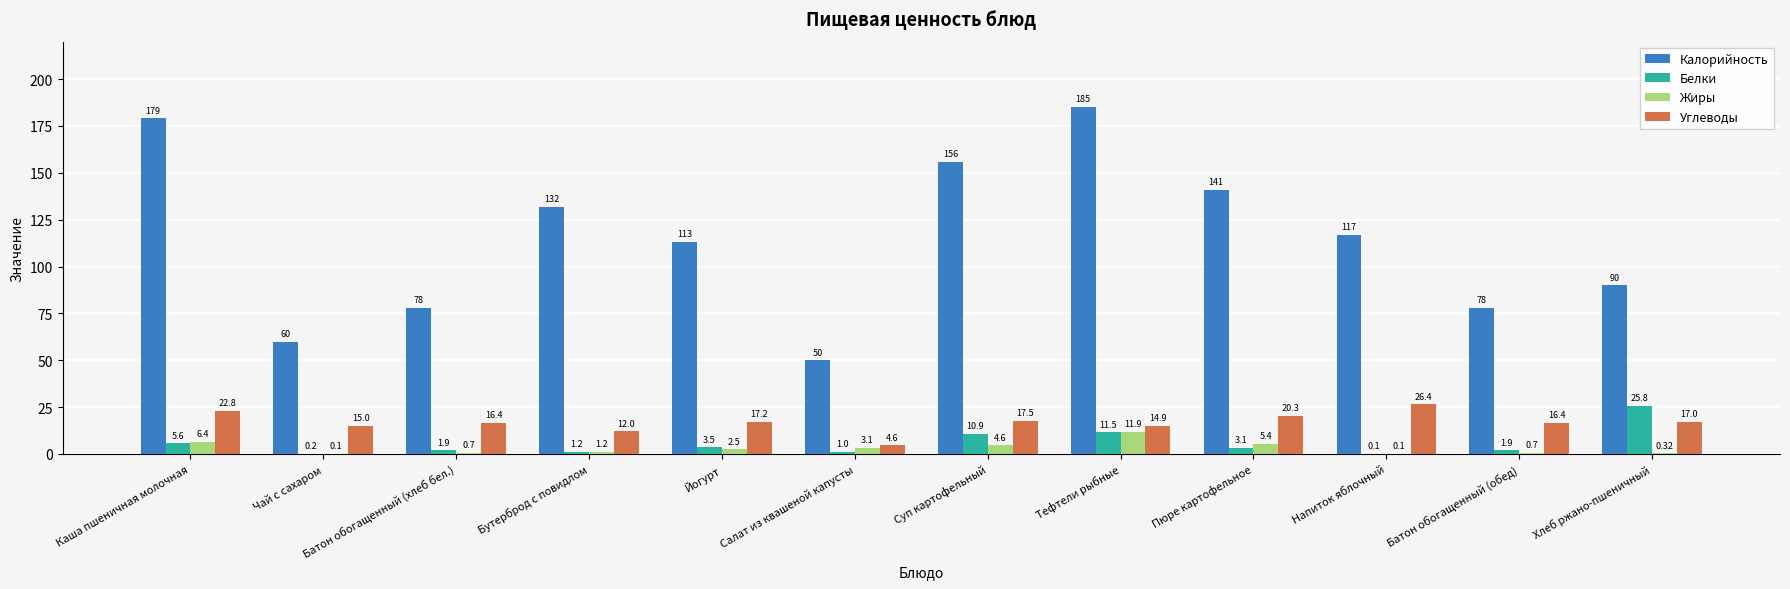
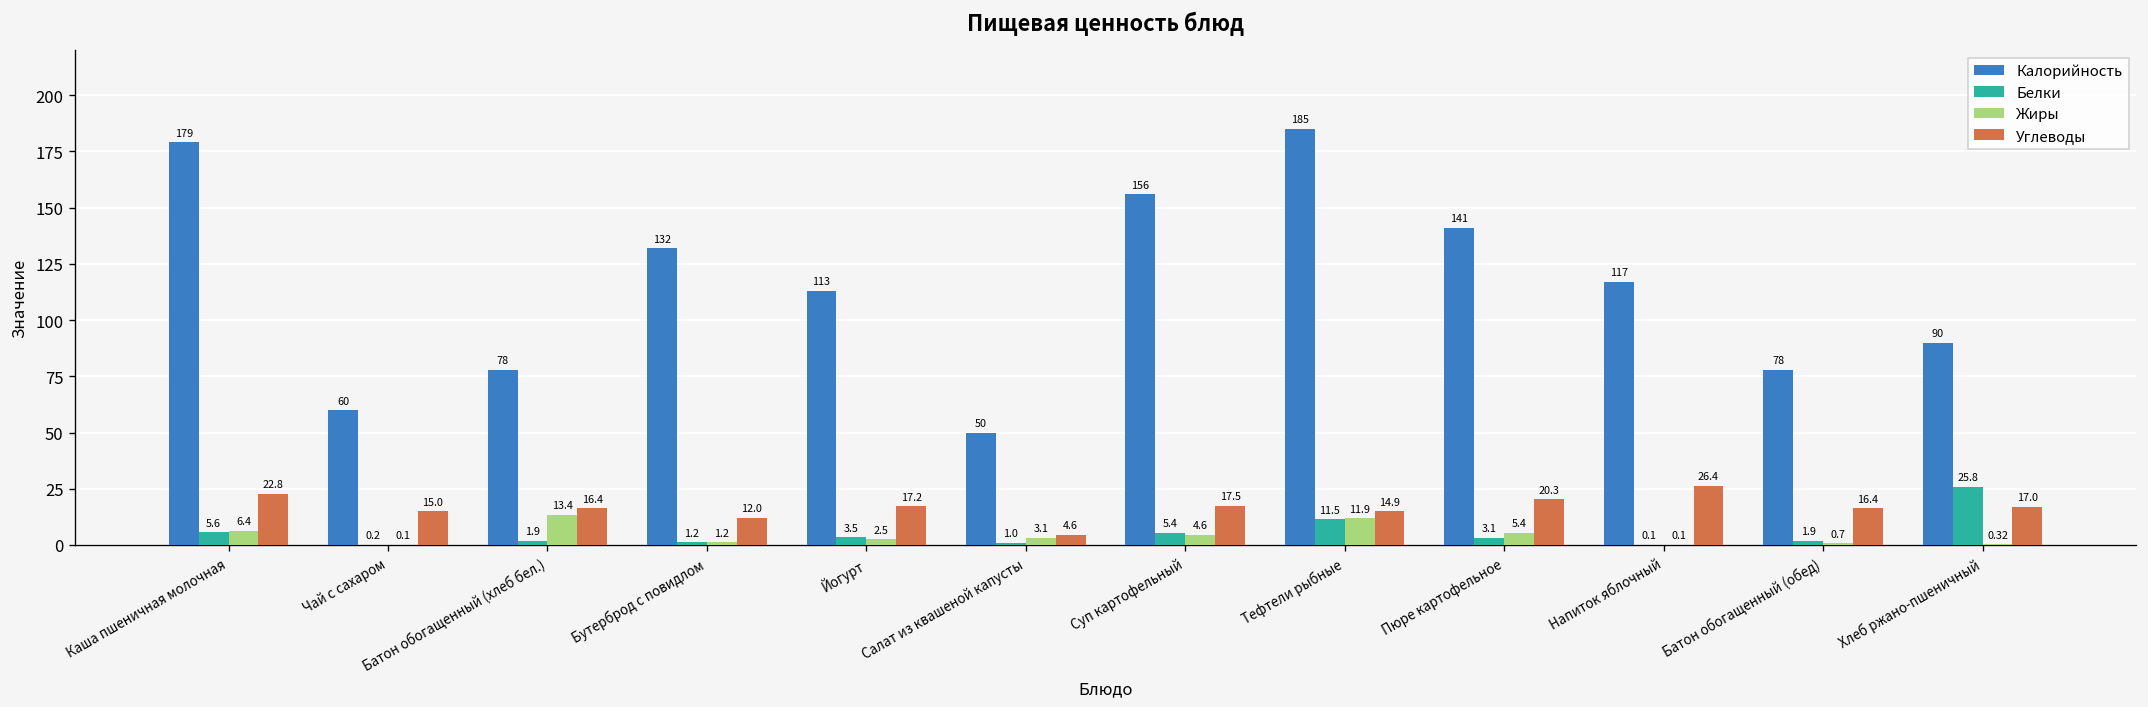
Жиры, Батон обогащенный (хлеб бел.): 0.7 -> 13.4
Белки, Суп картофельный: 10.9 -> 5.4
